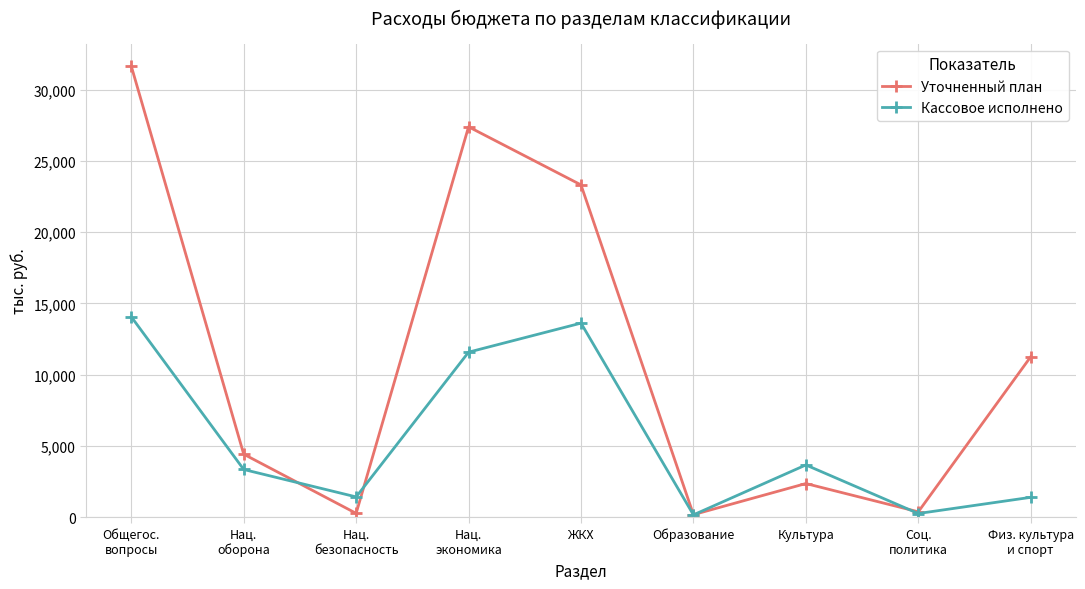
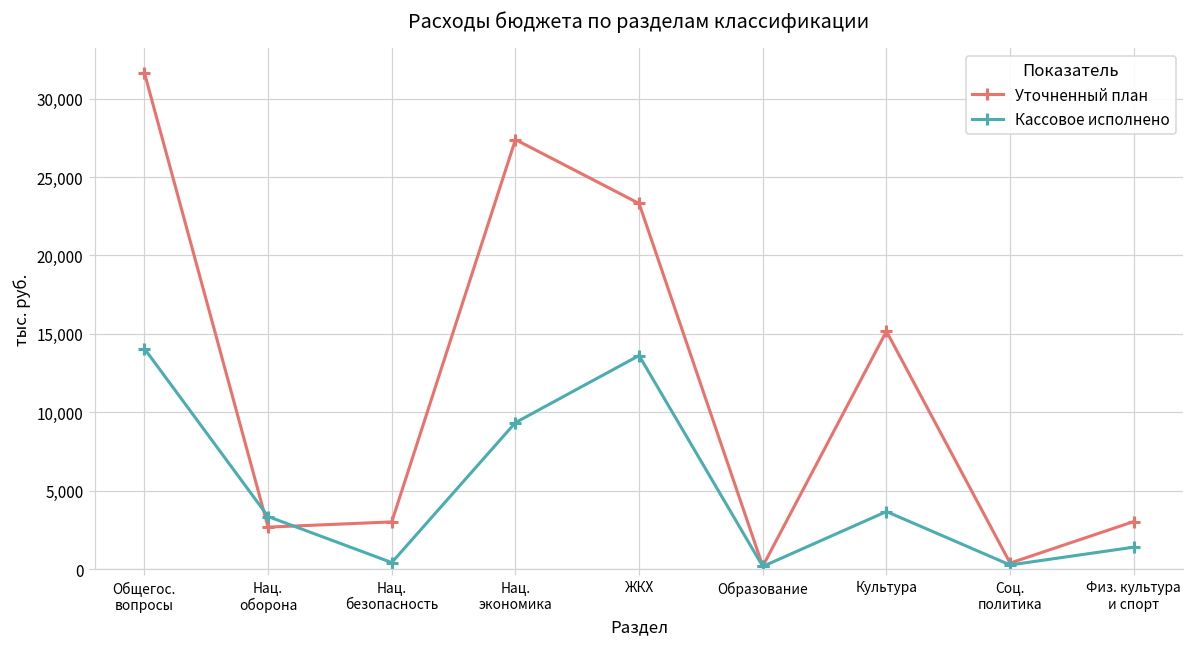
Уточненный план, Нац. оборона: 4,400 -> 2,700
Уточненный план, Нац. безопасность: 300 -> 3,000
Кассовое исполнено, Нац. безопасность: 1,400 -> 400
Кассовое исполнено, Нац. экономика: 11,600 -> 9,300
Уточненный план, Культура: 2,400 -> 15,200
Уточненный план, Физ. культура и спорт: 11,300 -> 3,000
